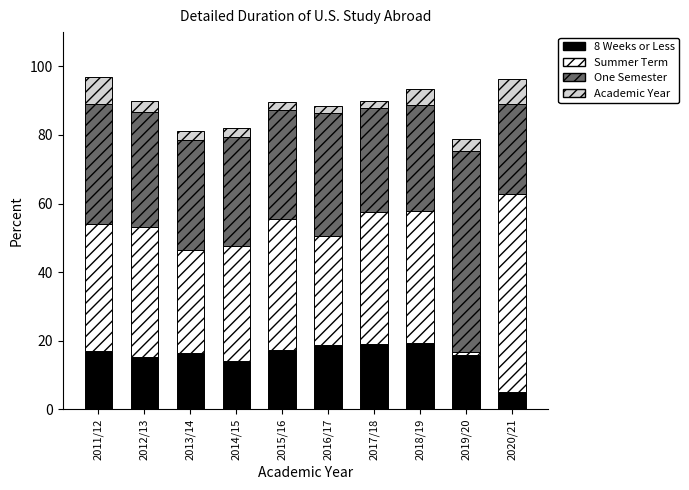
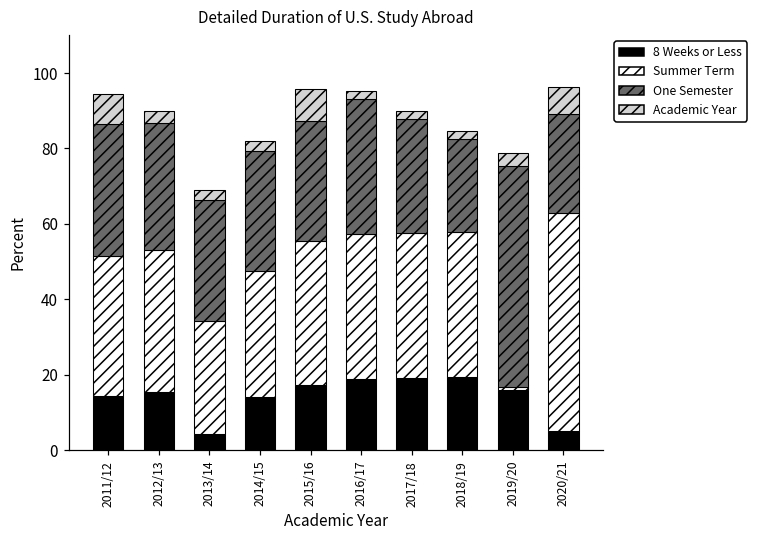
8 Weeks or Less, 2011/12: 17 -> 14
8 Weeks or Less, 2013/14: 17 -> 4
Academic Year, 2015/16: 2 -> 8
Summer Term, 2016/17: 32 -> 39
One Semester, 2018/19: 31 -> 25
Academic Year, 2018/19: 5 -> 2
